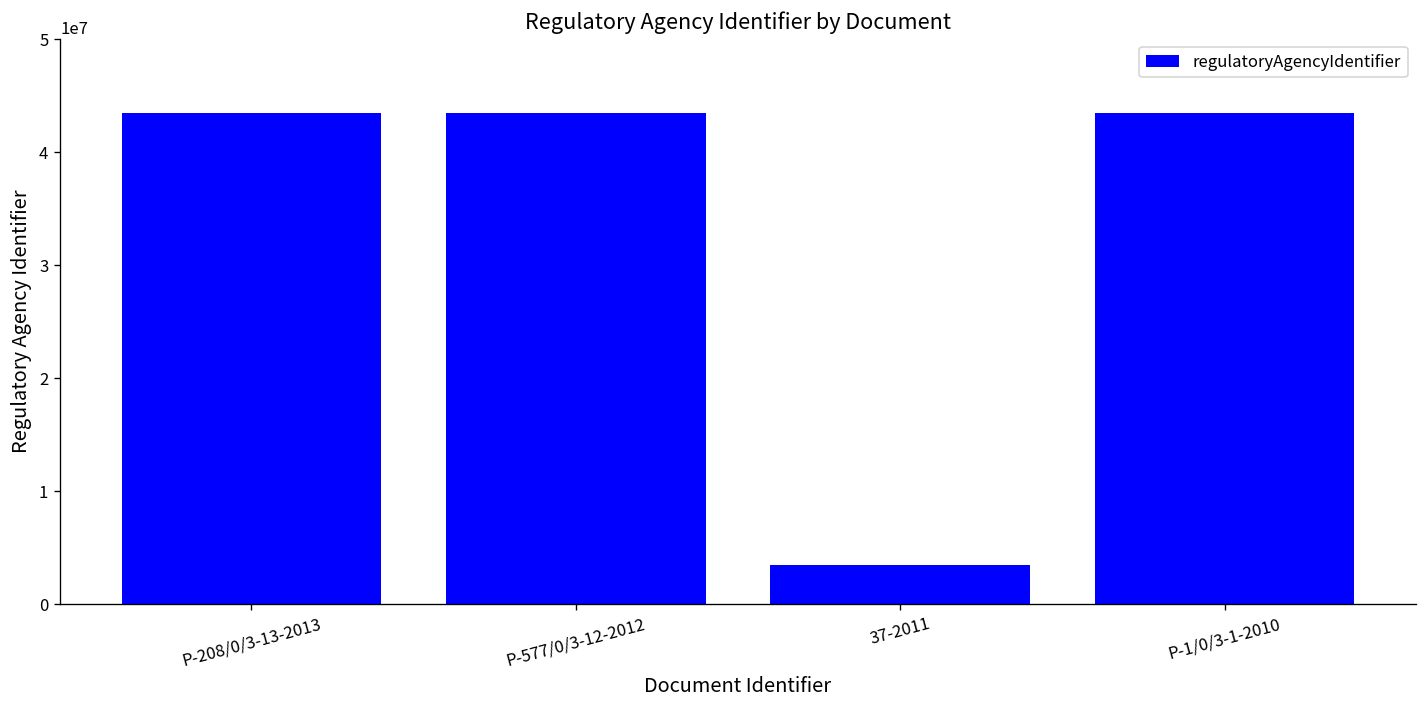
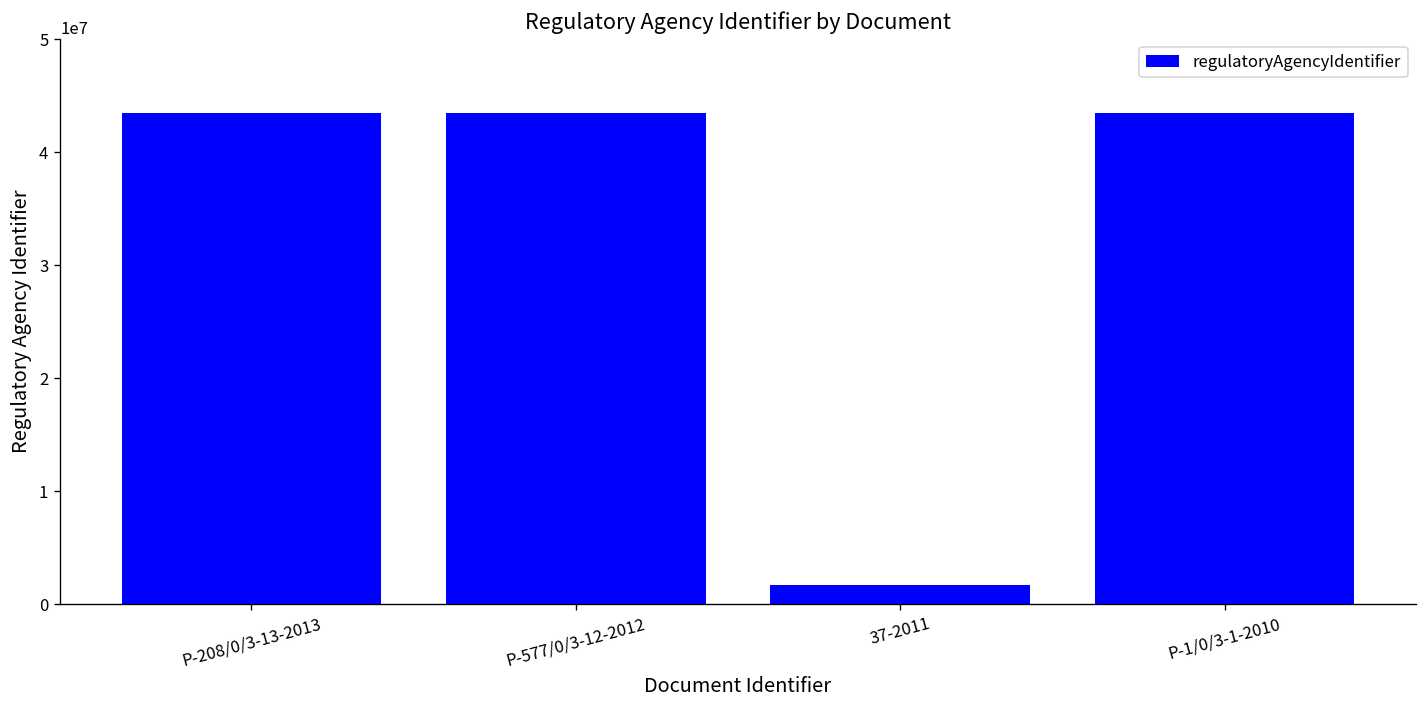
37-2011: 3000000 -> 2000000
